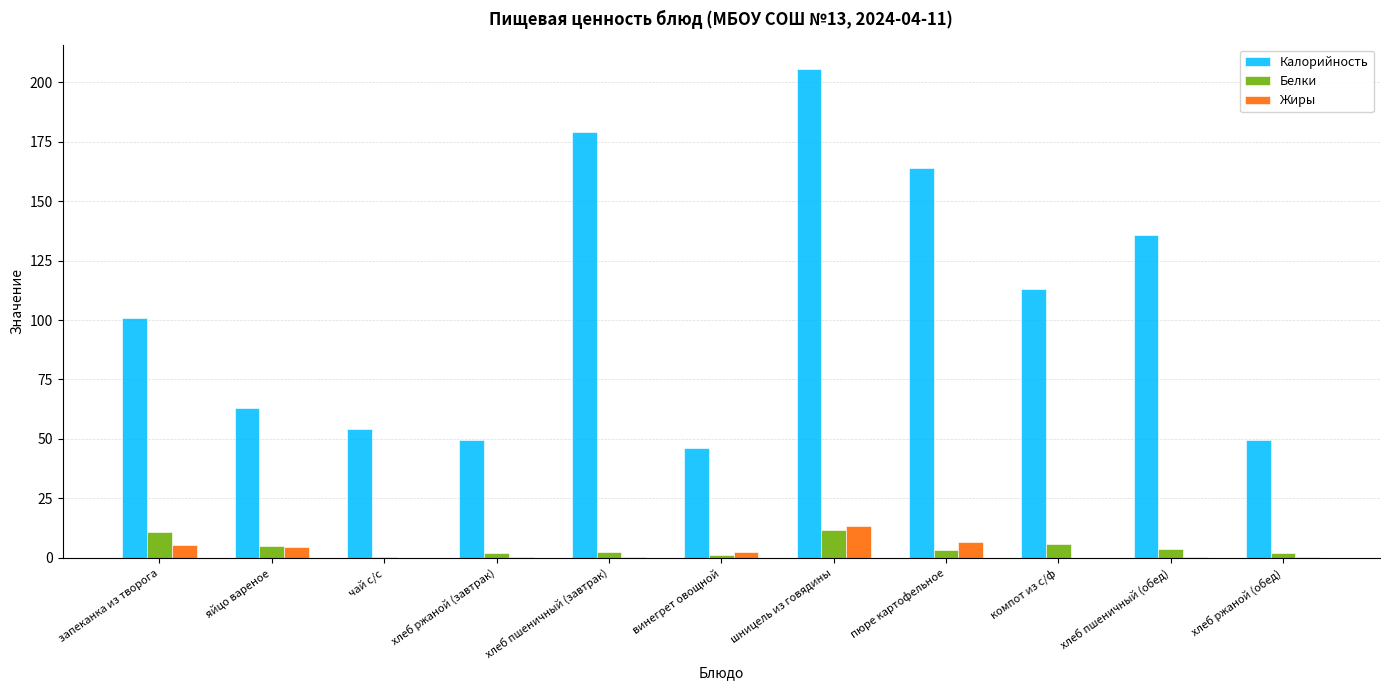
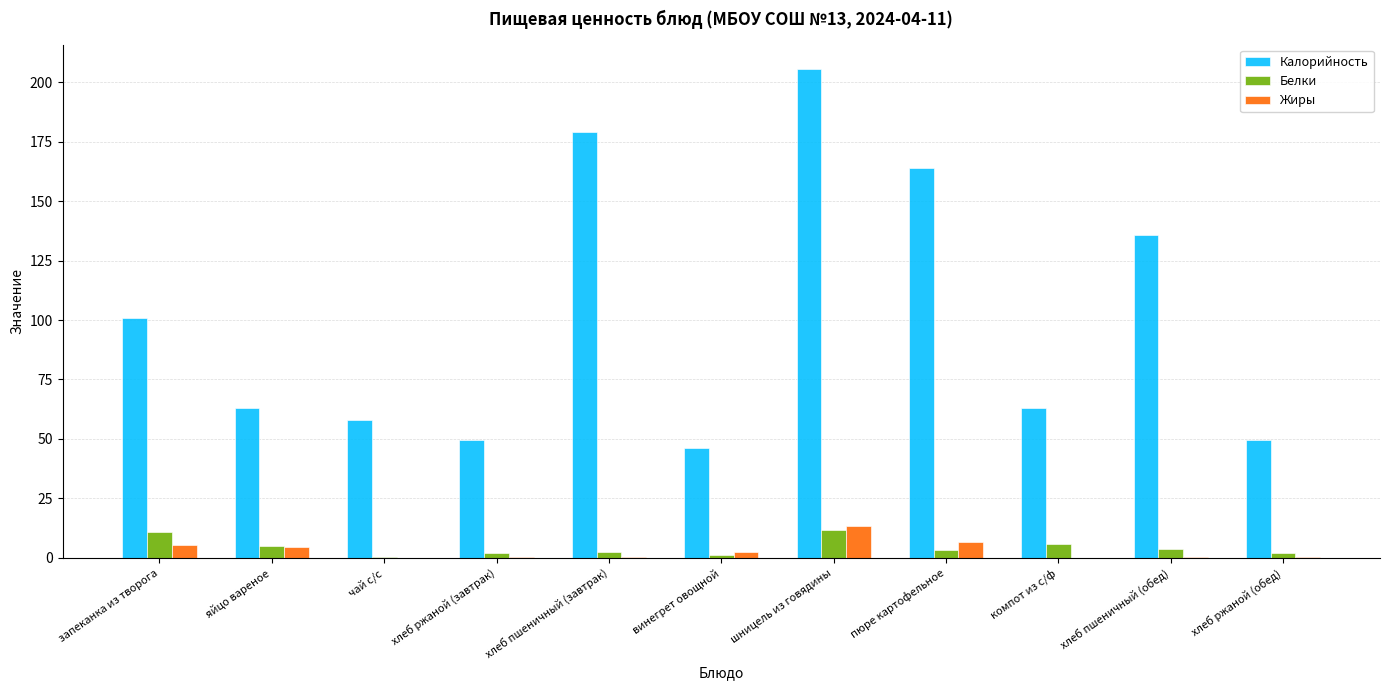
Калорийность, чай с/с: 54 -> 58
Калорийность, компот из с/ф: 113 -> 63
